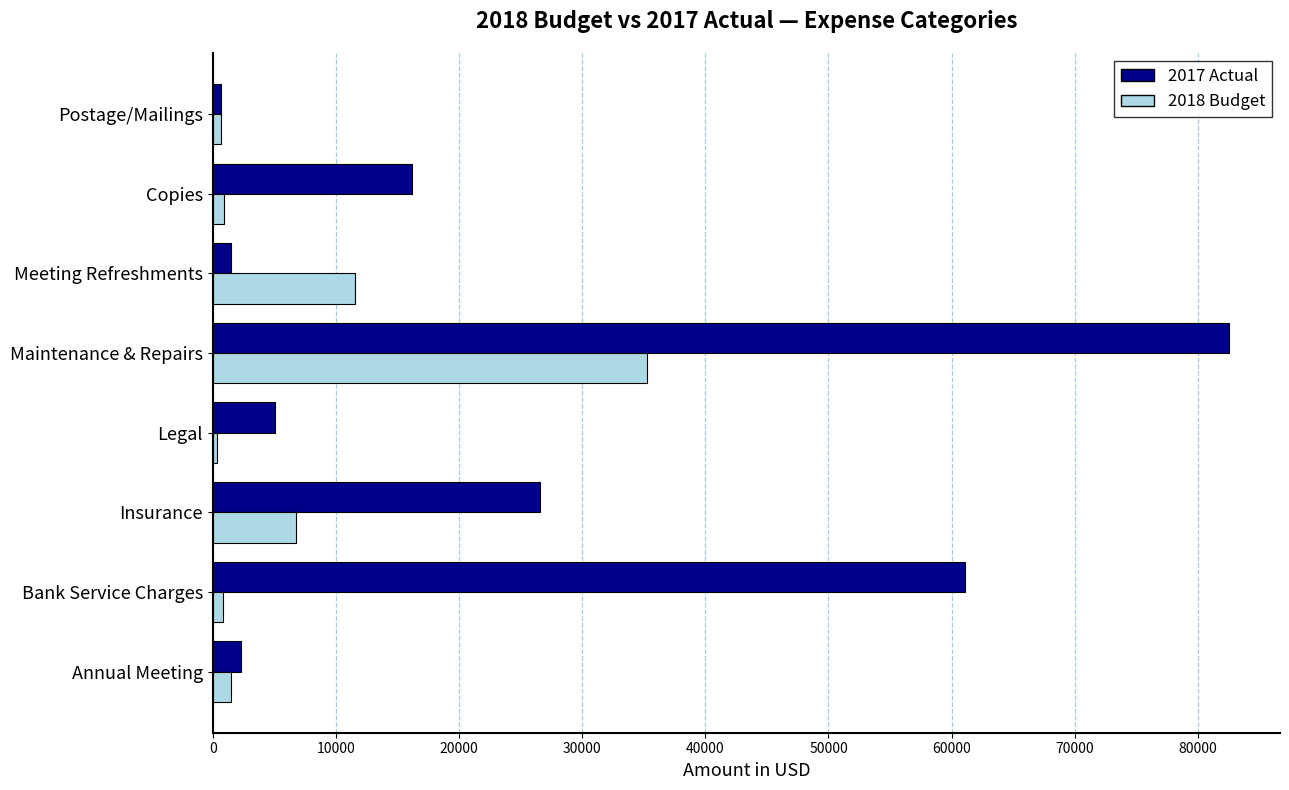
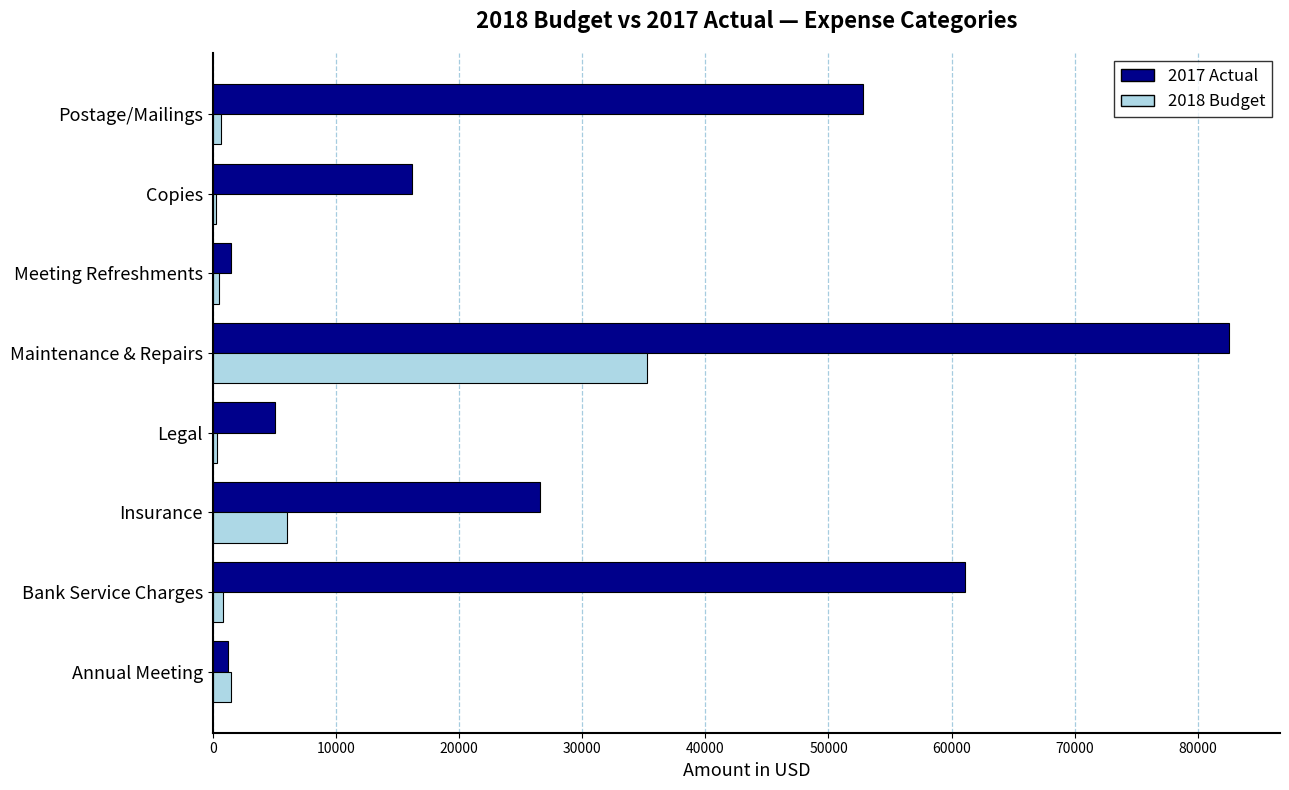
2017 Actual, Postage/Mailings: 600 -> 52800
2018 Budget, Copies: 900 -> 300
2018 Budget, Meeting Refreshments: 11600 -> 500
2018 Budget, Insurance: 6800 -> 6000
2017 Actual, Annual Meeting: 2300 -> 1300
